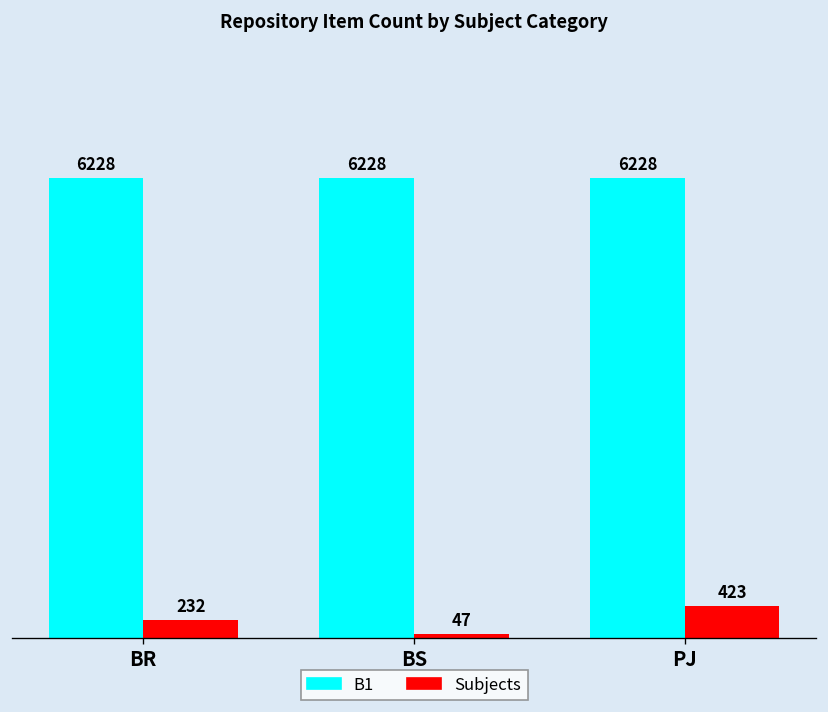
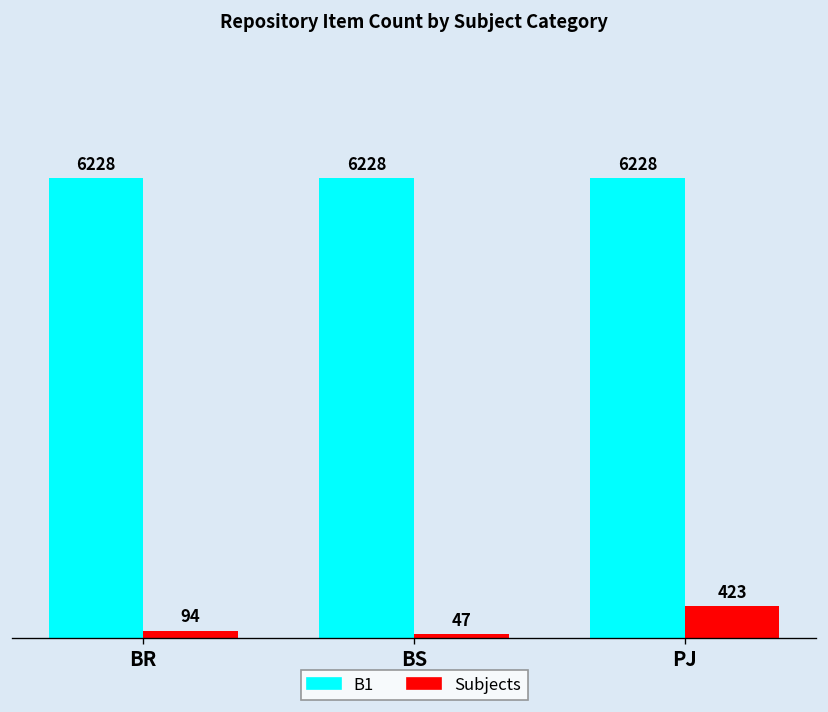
Subjects, BR: 232 -> 94
